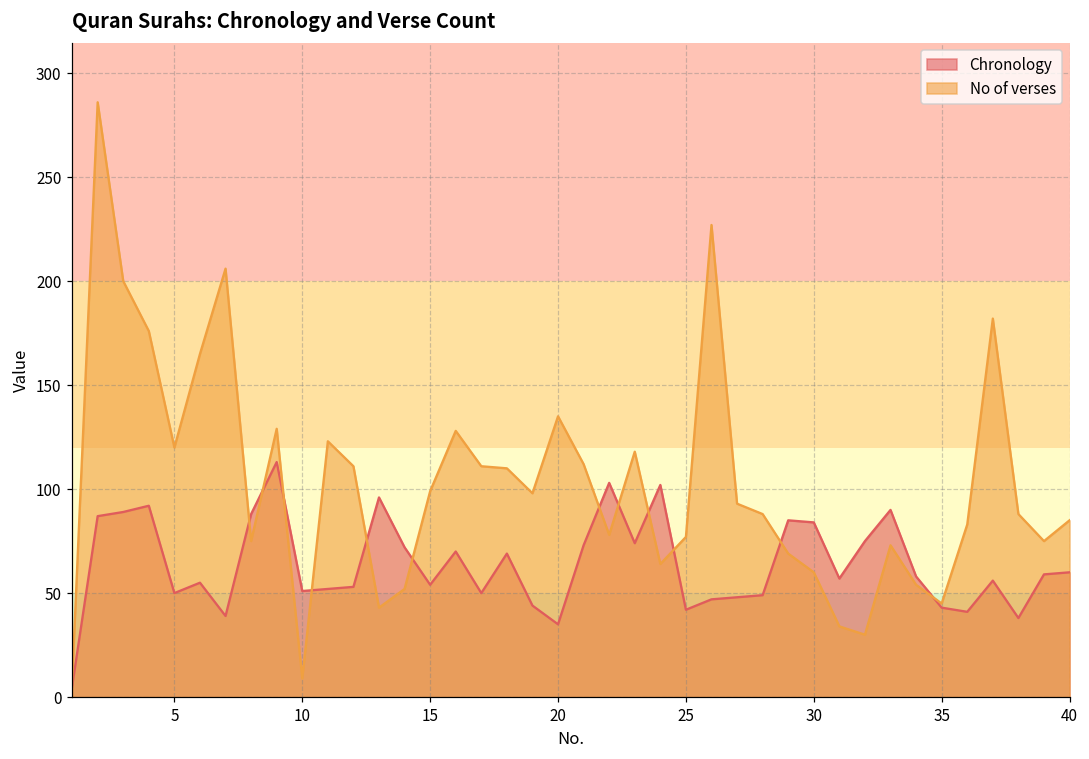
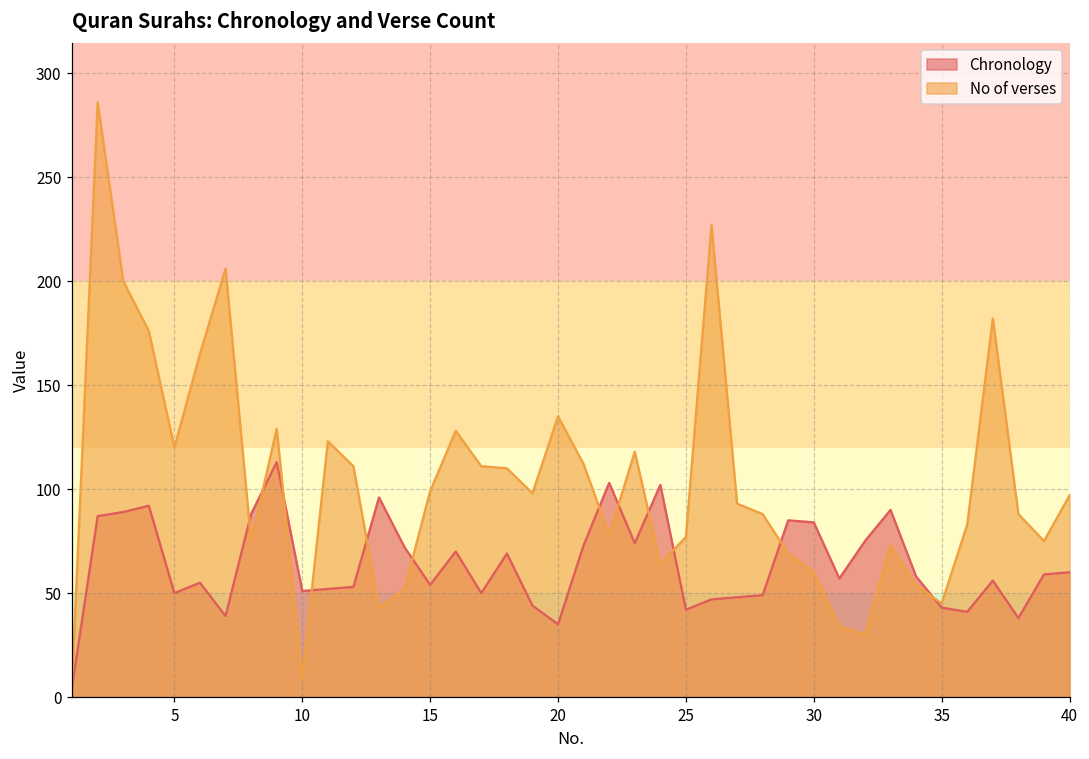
No of verses, 40: 85 -> 97
